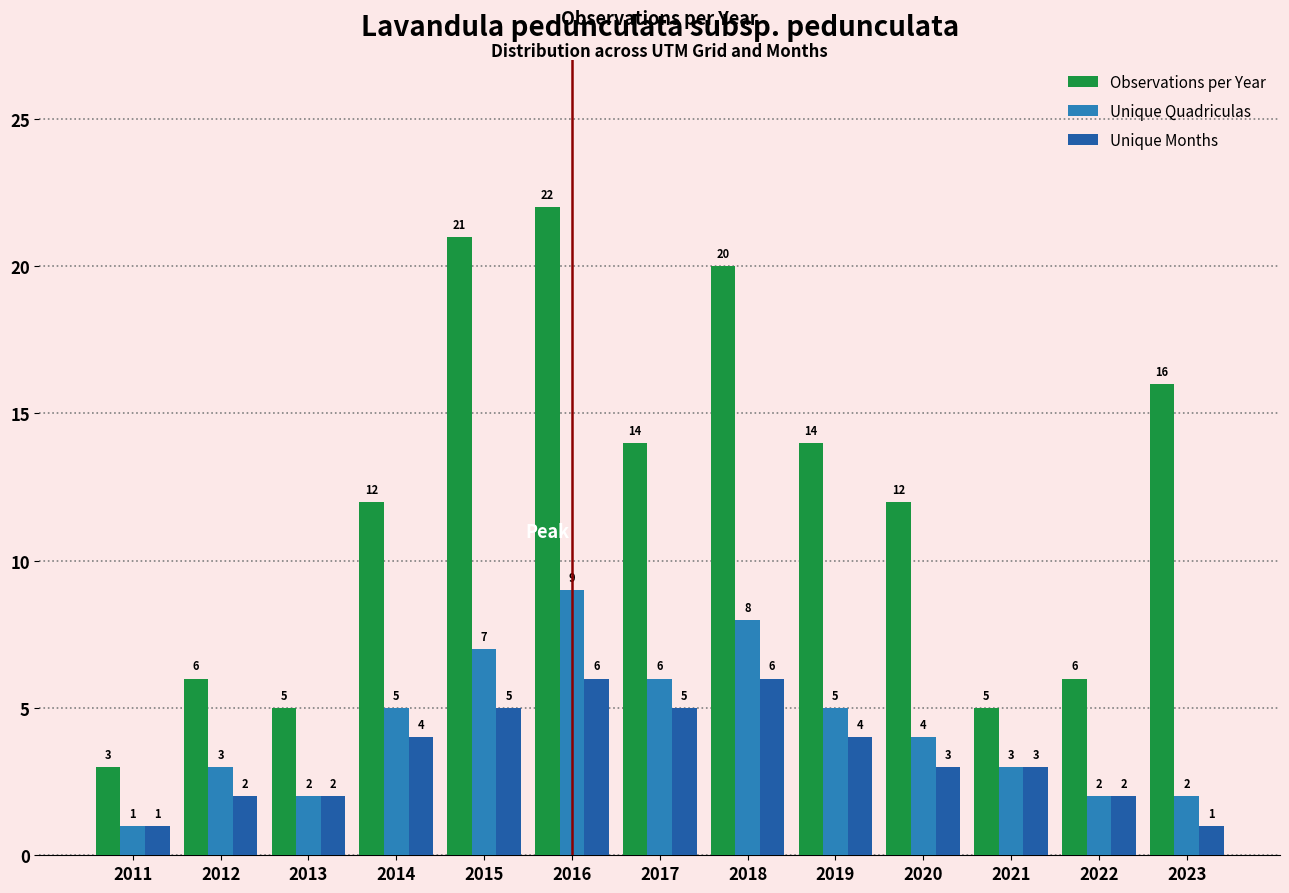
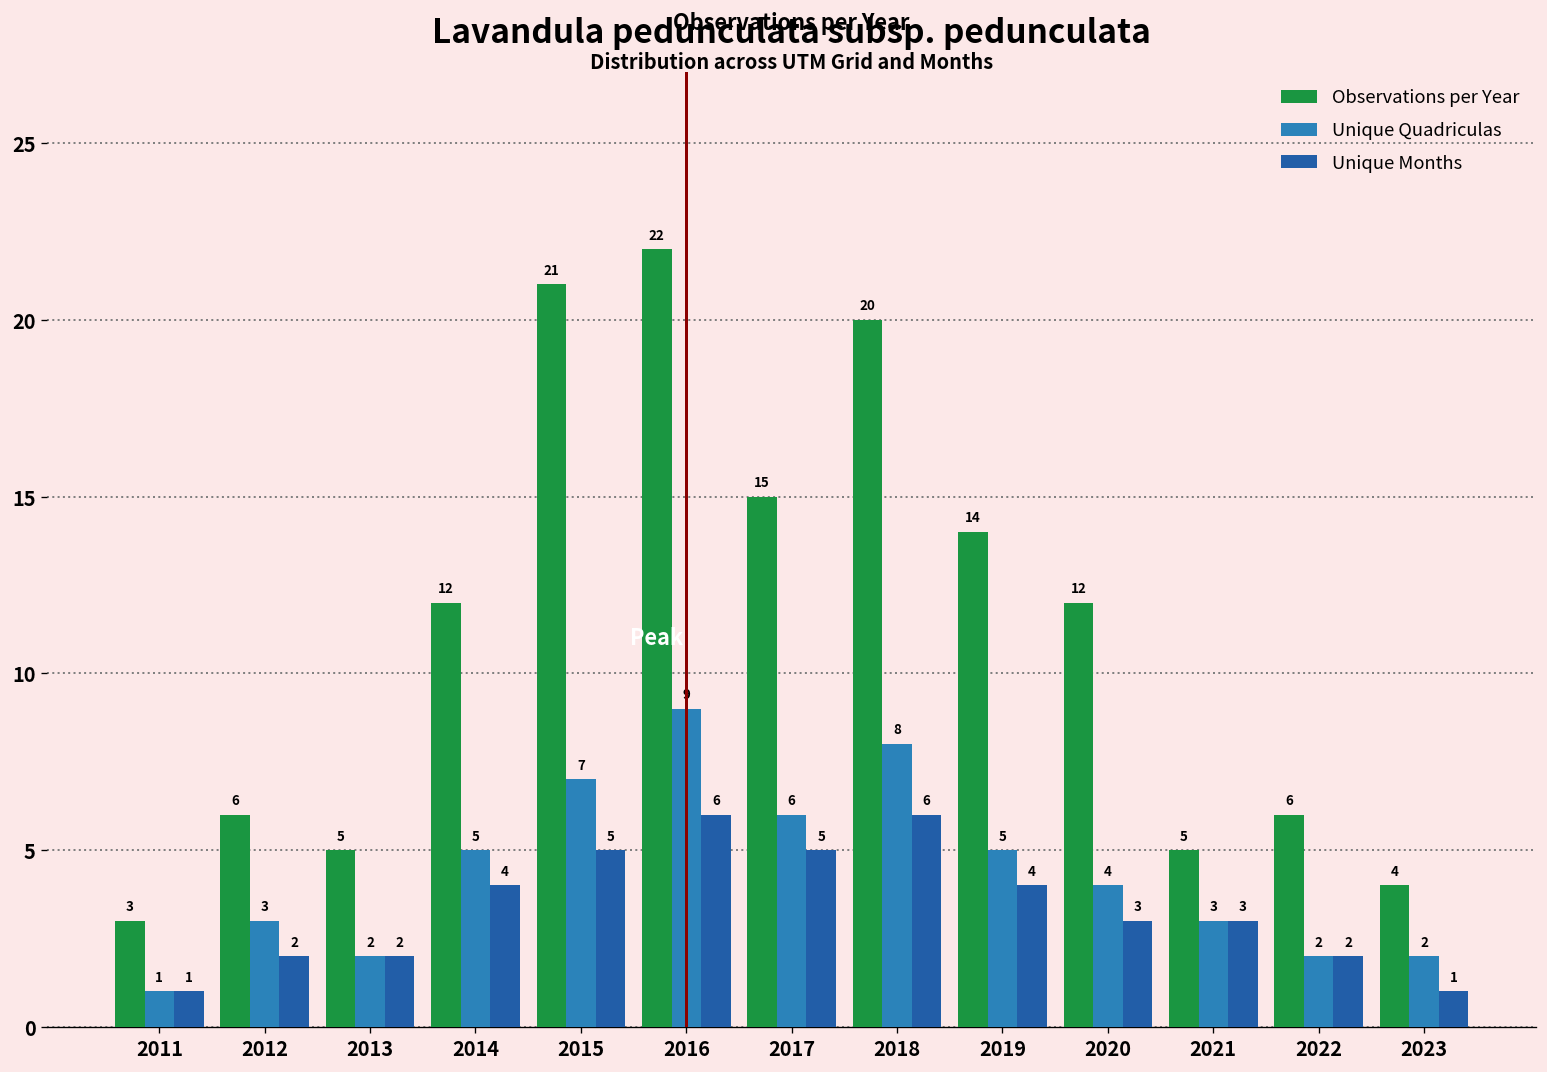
Observations per Year, 2017: 14 -> 15
Observations per Year, 2023: 16 -> 4
